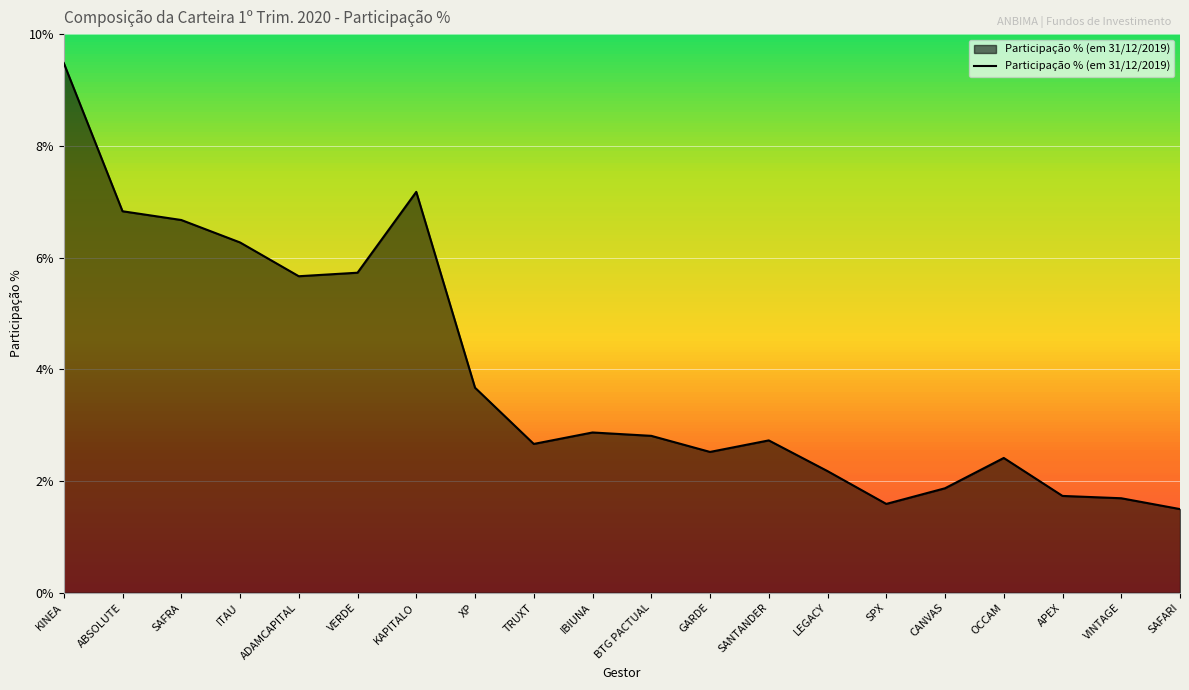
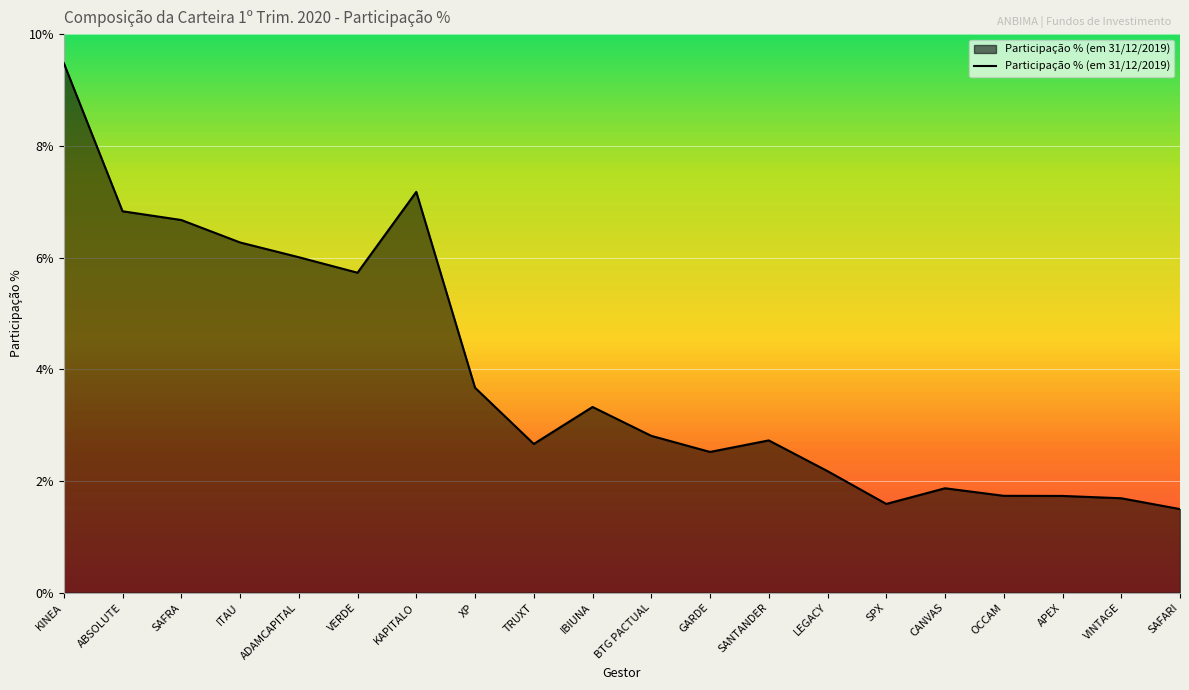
ADAMCAPITAL: 5.7% -> 6.0%
IBIUNA: 2.9% -> 3.3%
OCCAM: 2.4% -> 1.7%
